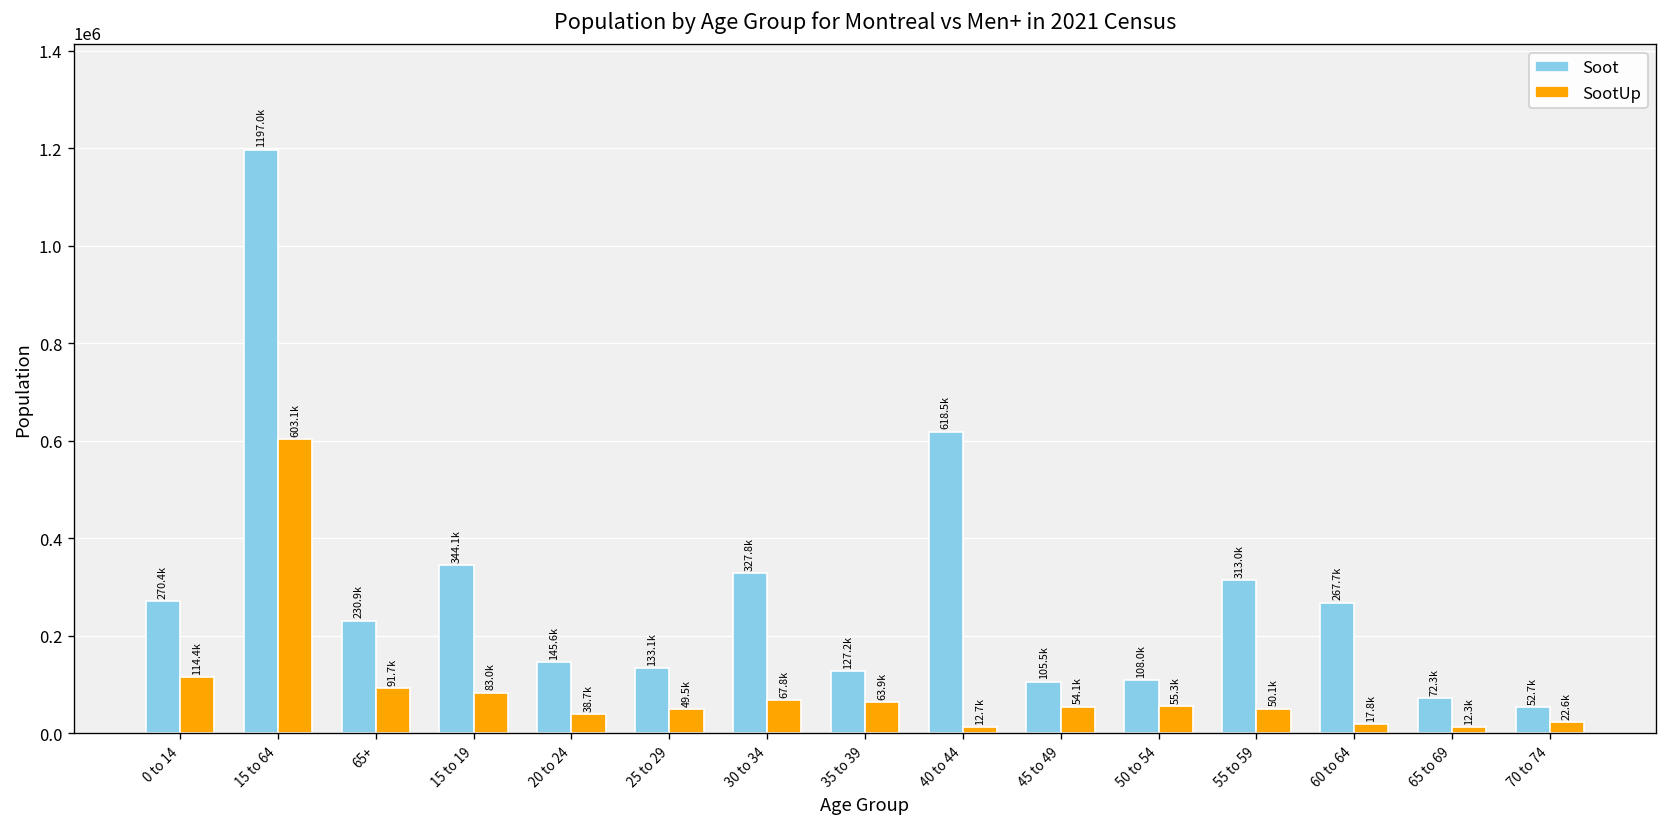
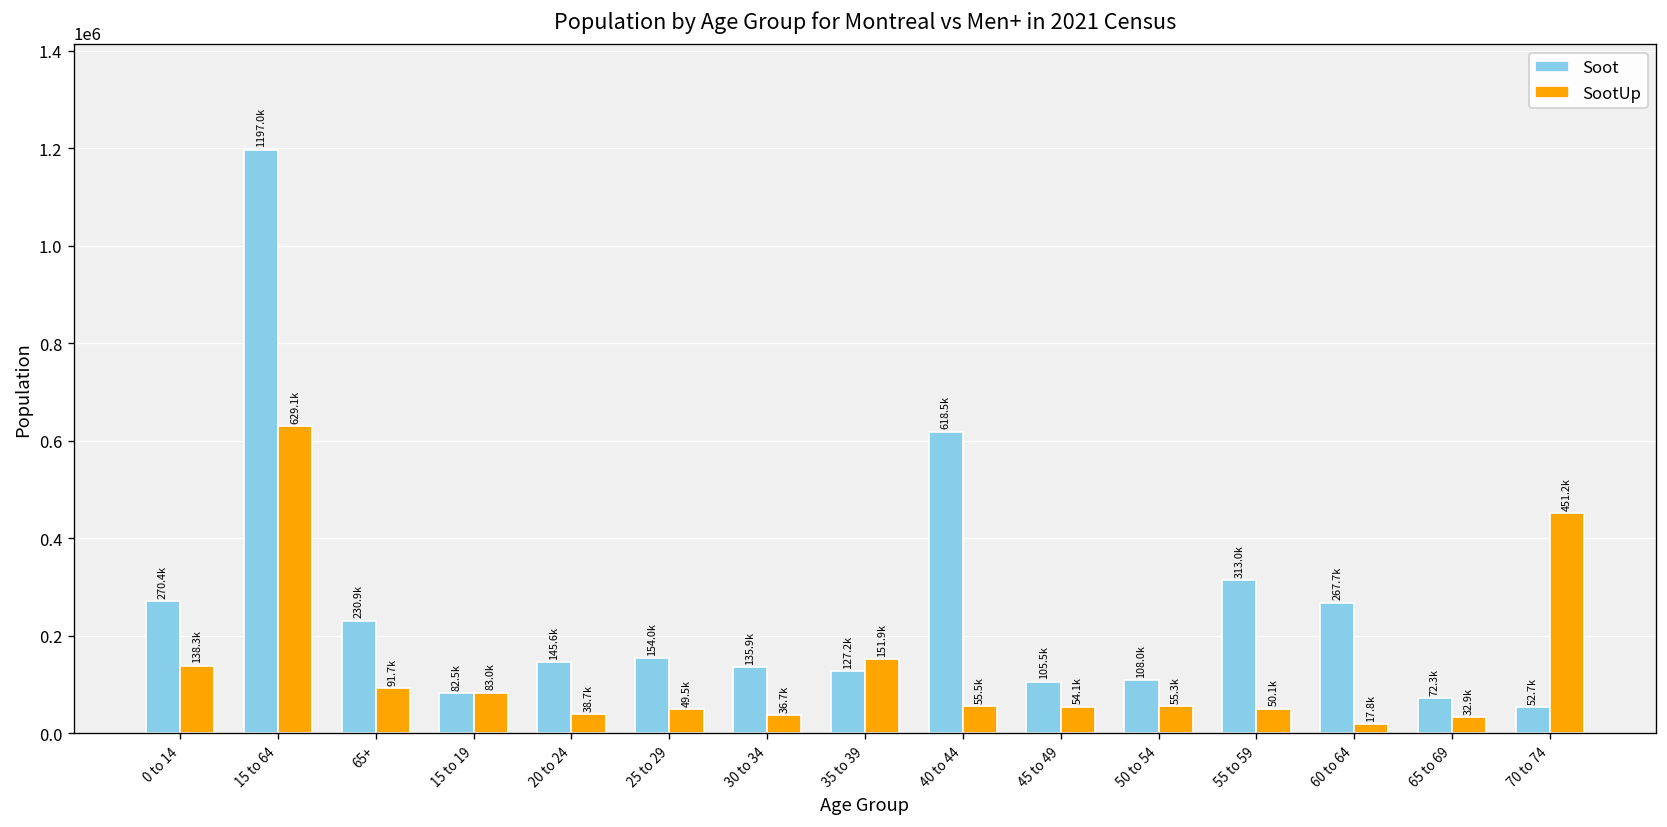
SootUp, 0 to 14: 114.4k -> 138.3k
SootUp, 15 to 64: 603.1k -> 629.1k
Soot, 15 to 19: 344.1k -> 82.5k
Soot, 25 to 29: 133.1k -> 154.0k
Soot, 30 to 34: 327.8k -> 135.9k
SootUp, 30 to 34: 67.8k -> 36.7k
SootUp, 35 to 39: 63.9k -> 151.9k
SootUp, 40 to 44: 12.7k -> 55.5k
SootUp, 65 to 69: 12.3k -> 32.9k
SootUp, 70 to 74: 22.6k -> 451.2k
